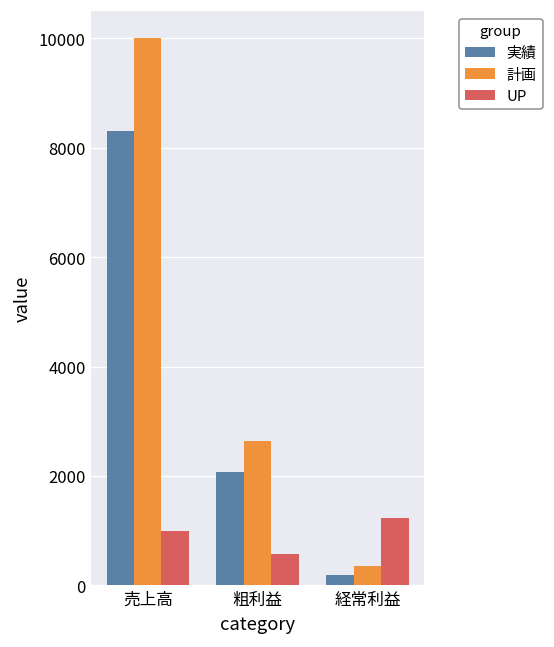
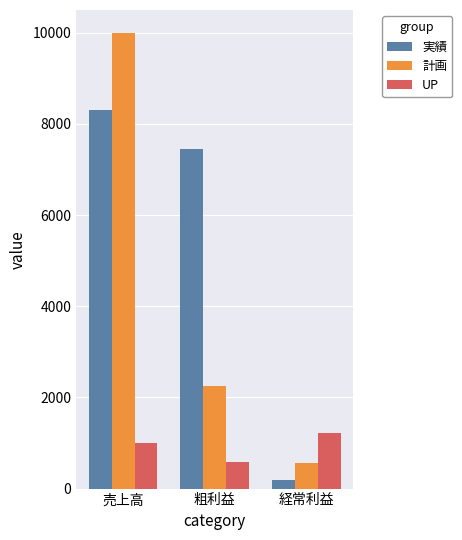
実績, 粗利益: 2100 -> 7400
計画, 粗利益: 2600 -> 2300
計画, 経常利益: 400 -> 600
